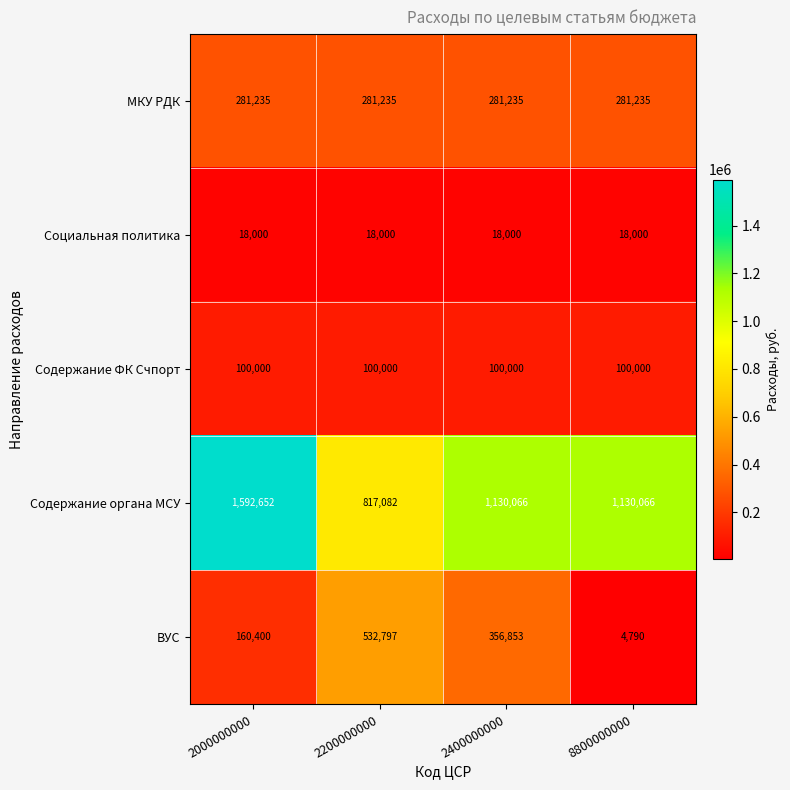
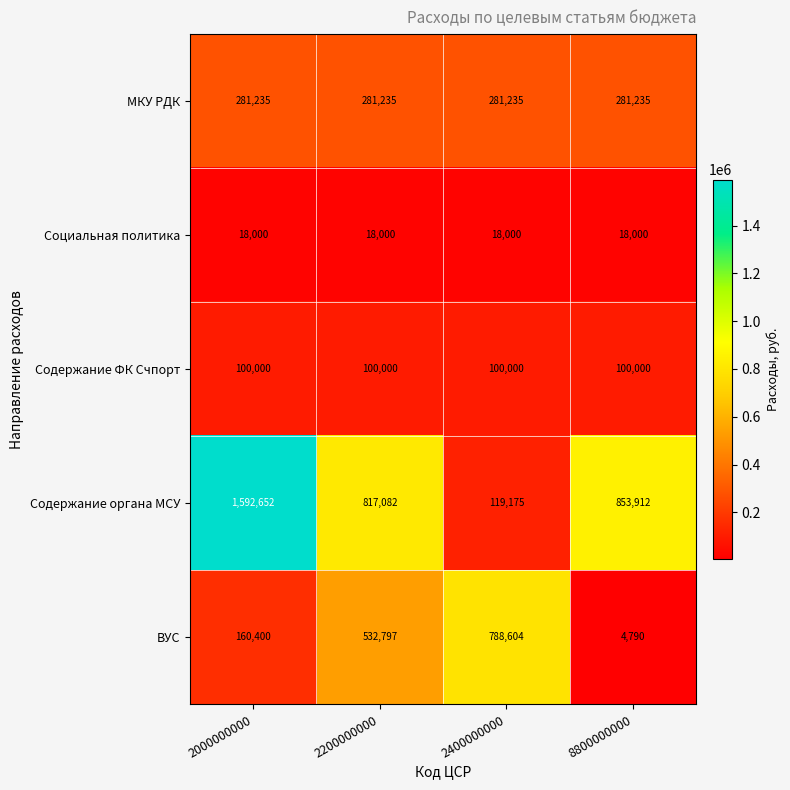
Содержание органа МСУ, 2400000000: 1,130,066 -> 119,175
Содержание органа МСУ, 8800000000: 1,130,066 -> 853,912
ВУС, 2400000000: 356,853 -> 788,604
